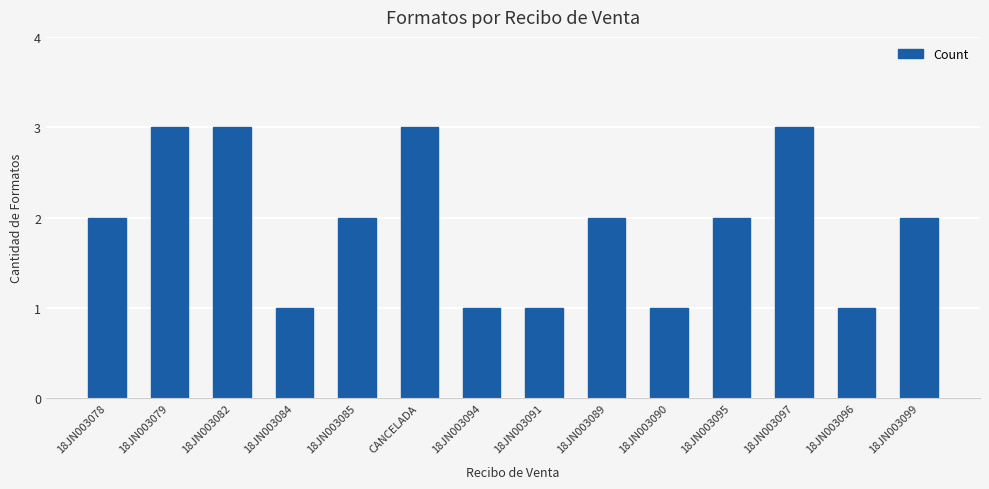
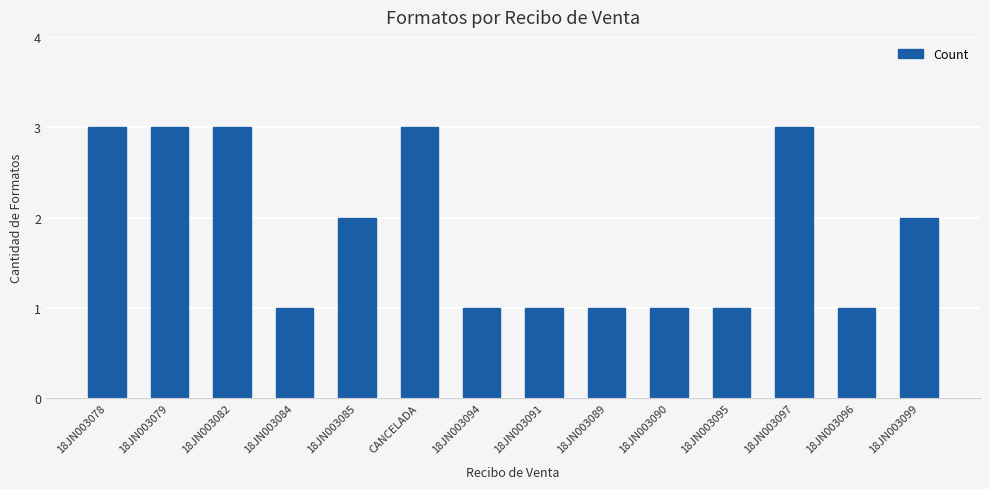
18JN003078: 2 -> 3
18JN003089: 2 -> 1
18JN003095: 2 -> 1
